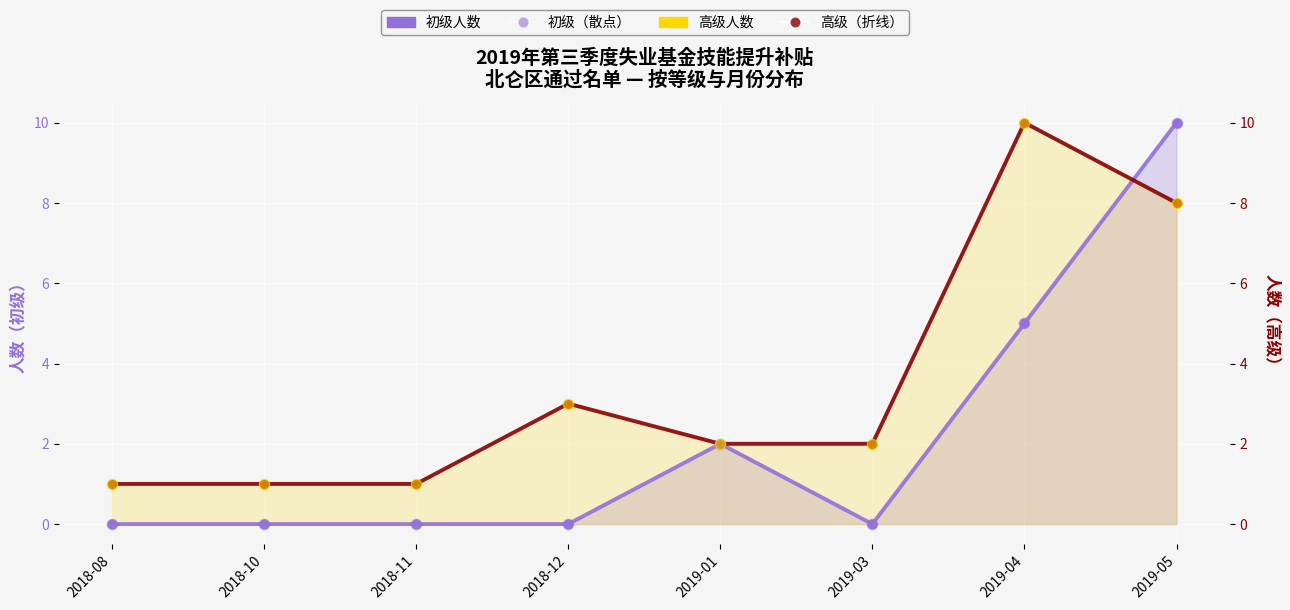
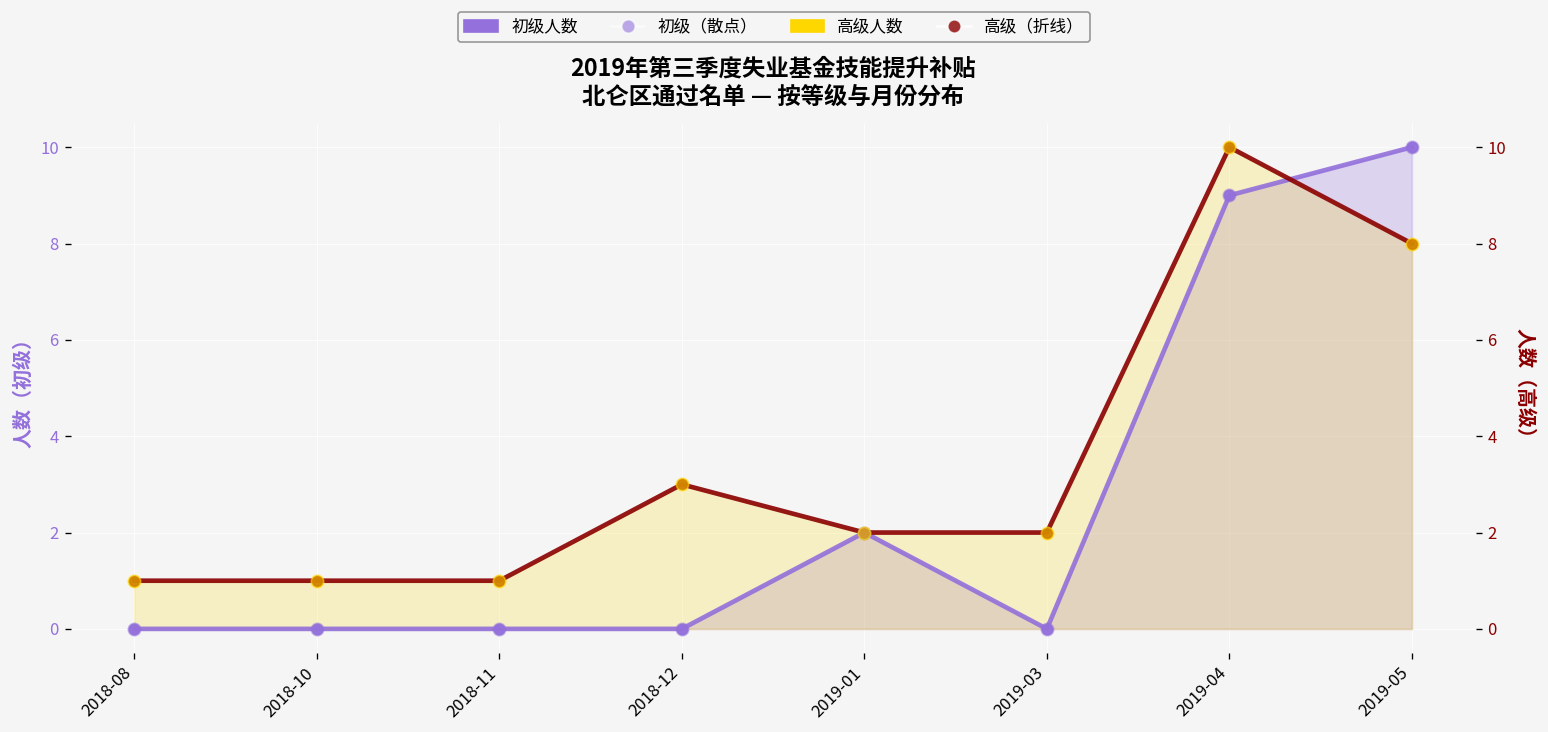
初级人数, 2019-04: 5 -> 9
